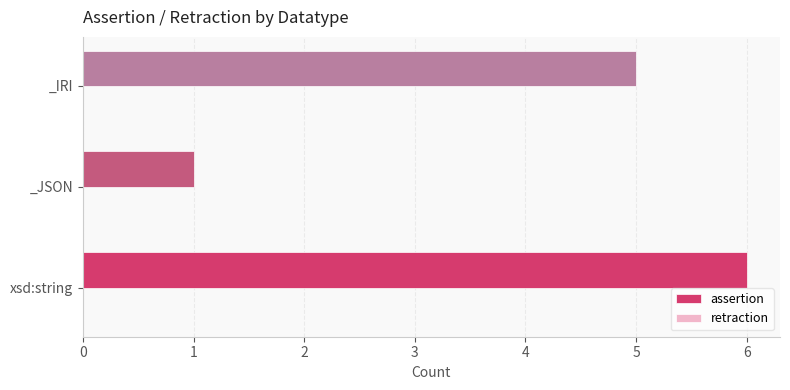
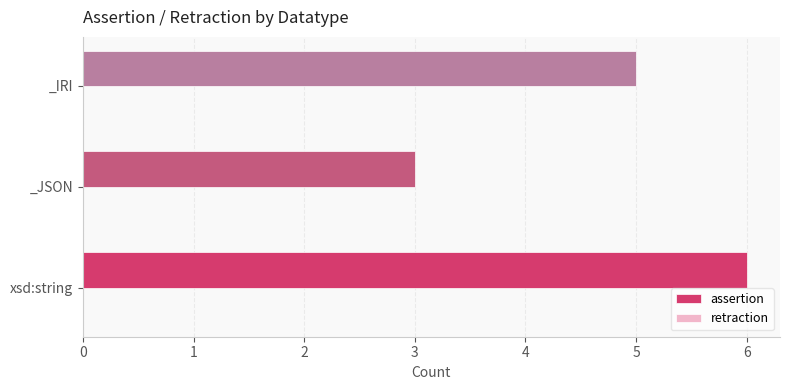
assertion, _JSON: 1 -> 3
